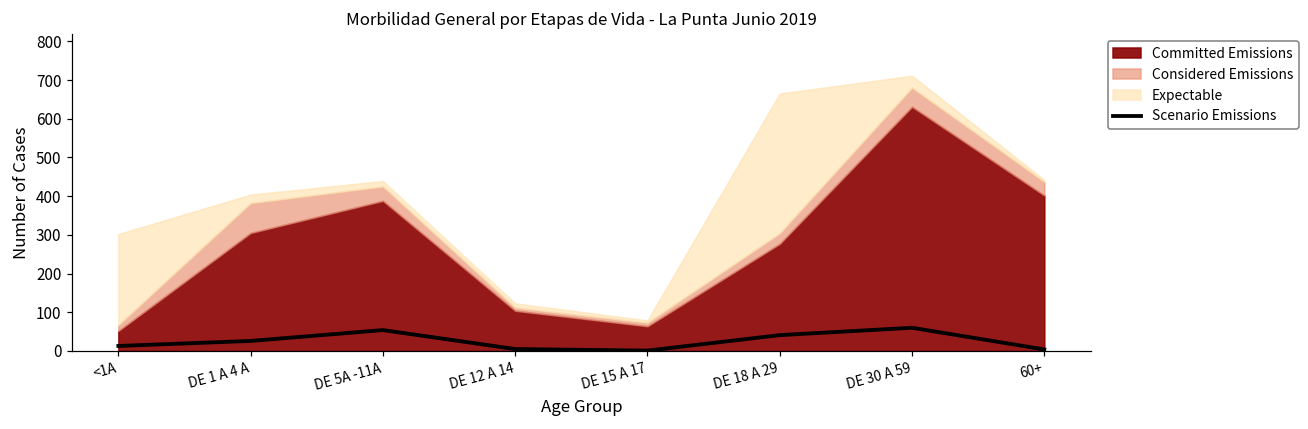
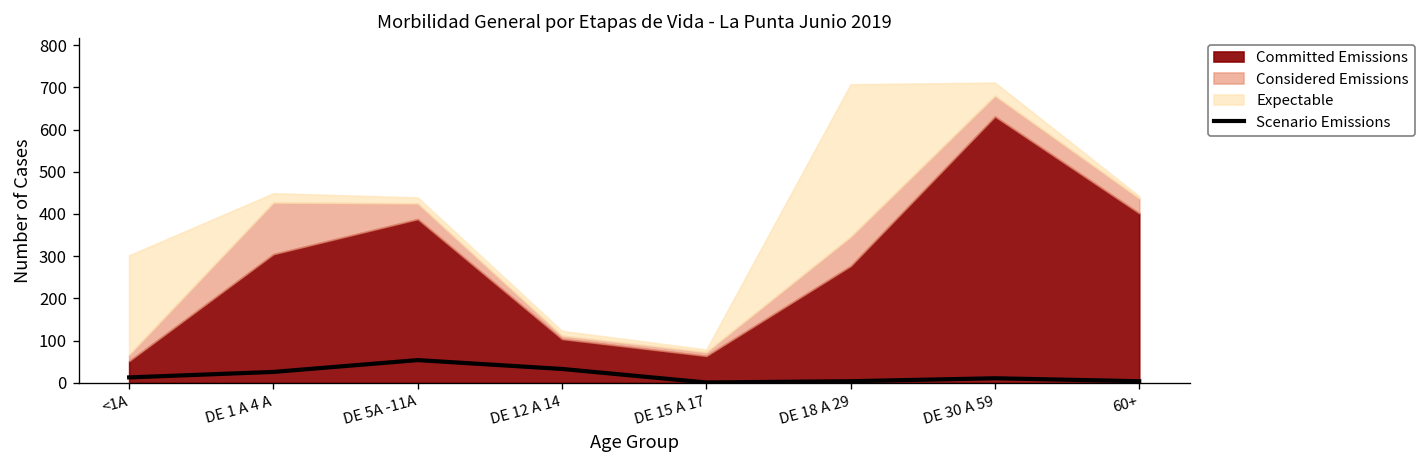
Considered Emissions, DE 1 A 4 A: 80 -> 120
Scenario Emissions, DE 12 A 14: 10 -> 30
Scenario Emissions, DE 18 A 29: 40 -> 0
Considered Emissions, DE 18 A 29: 30 -> 70
Scenario Emissions, DE 30 A 59: 60 -> 10
